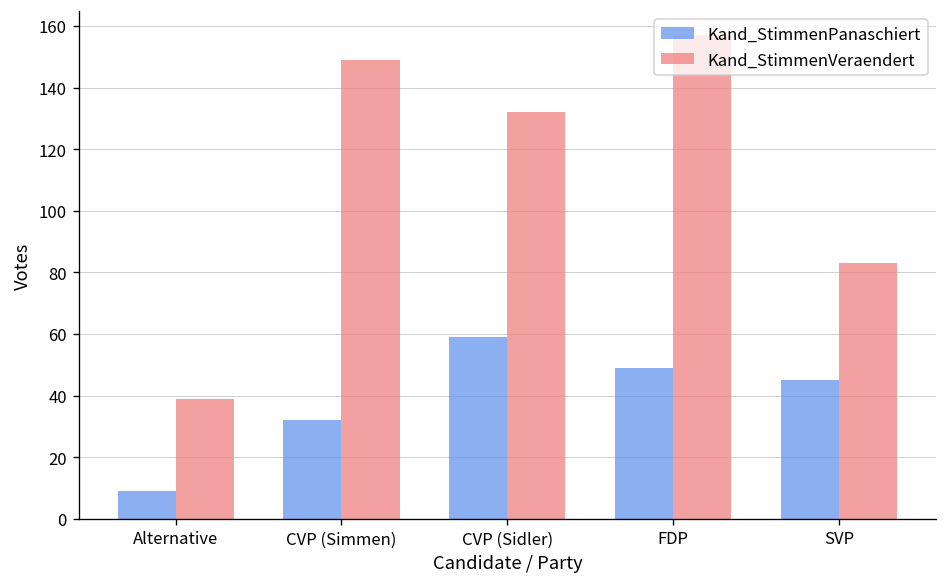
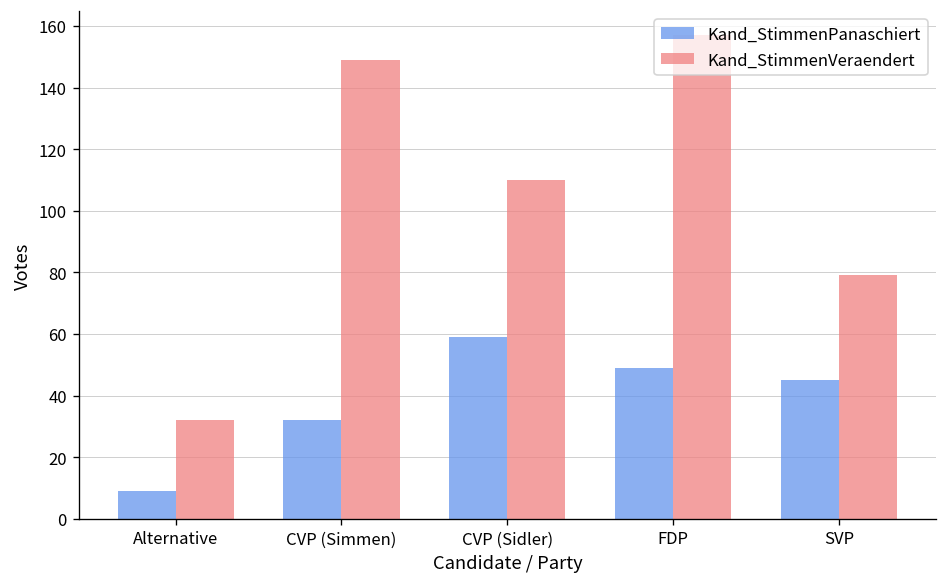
Kand_StimmenVeraendert, Alternative: 39 -> 32
Kand_StimmenVeraendert, CVP (Sidler): 132 -> 110
Kand_StimmenVeraendert, SVP: 83 -> 79
